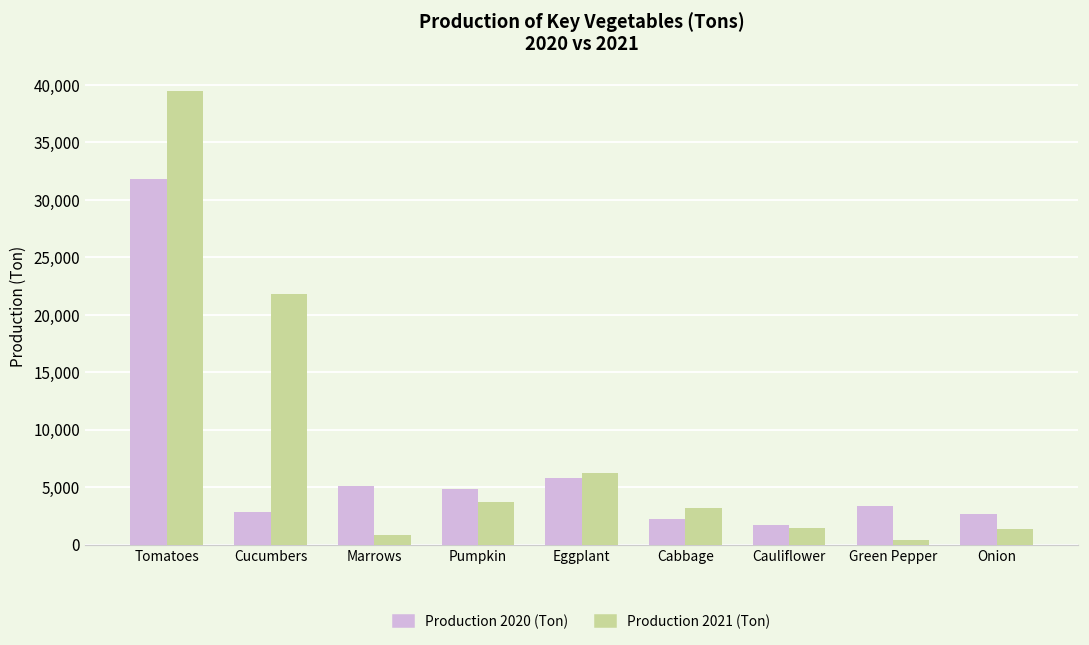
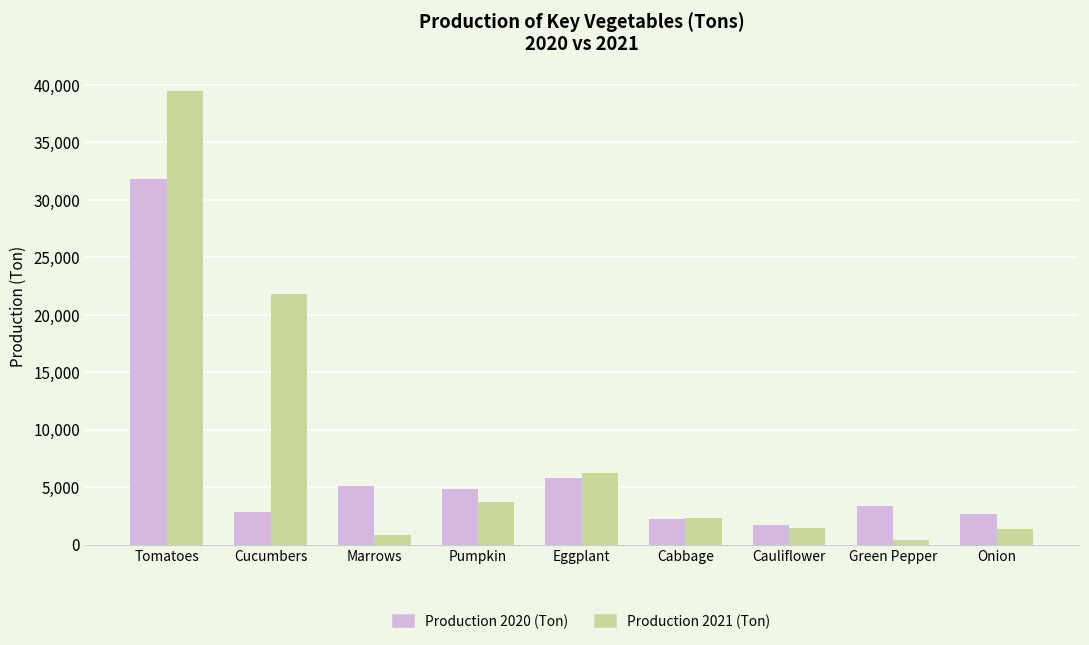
Production 2021 (Ton), Cabbage: 3,100 -> 2,300
